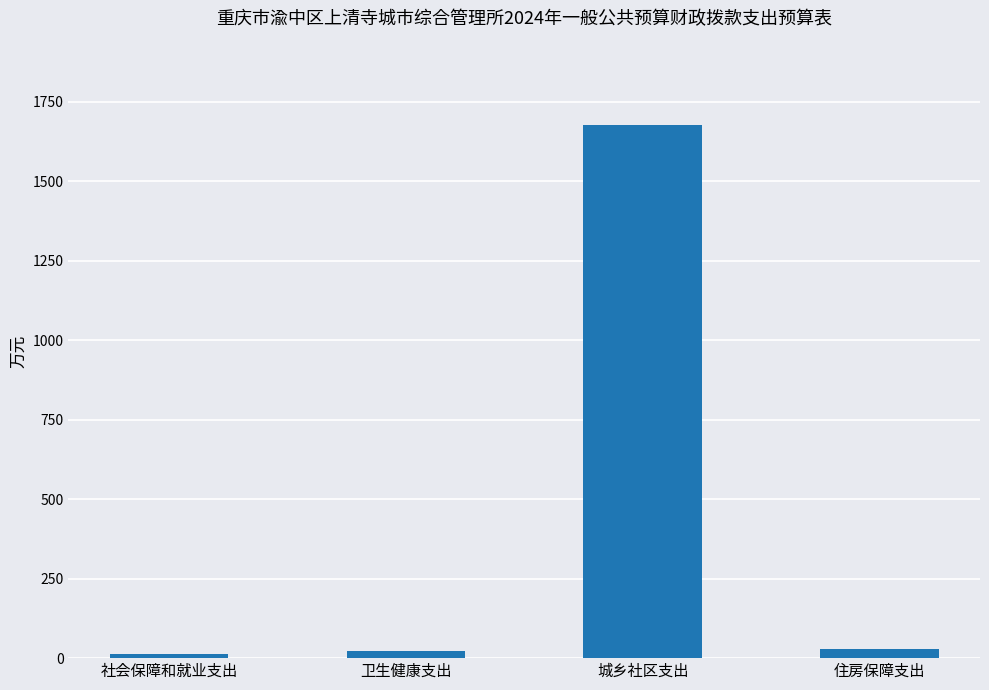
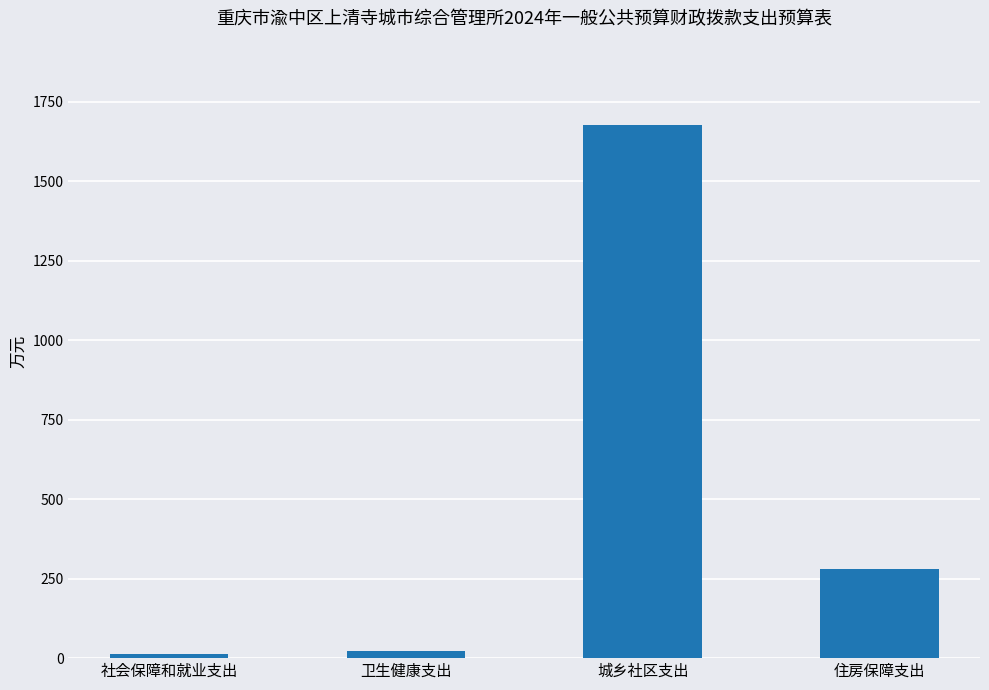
住房保障支出: 30 -> 280
